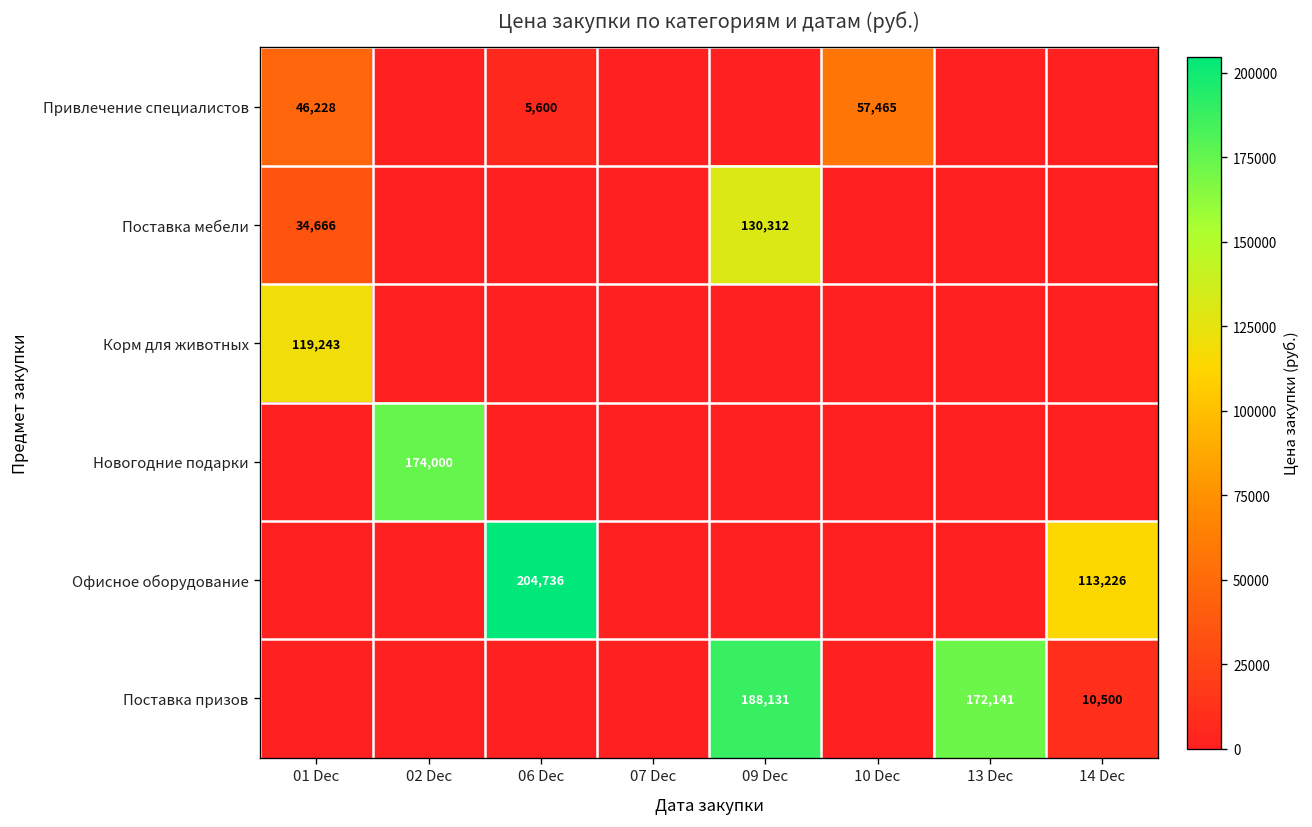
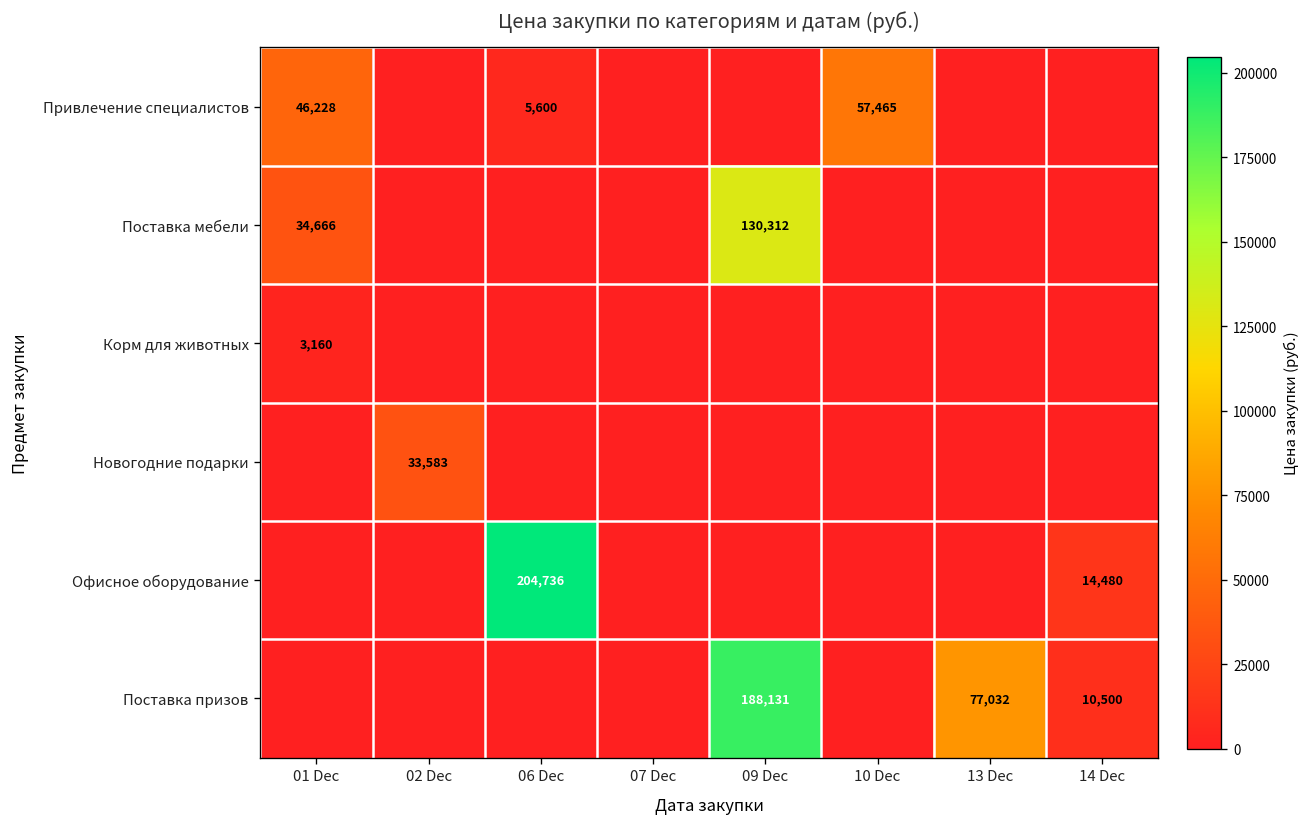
Корм для животных, 01 Dec: 119,243 -> 3,160
Новогодние подарки, 02 Dec: 174,000 -> 33,583
Офисное оборудование, 14 Dec: 113,226 -> 14,480
Поставка призов, 13 Dec: 172,141 -> 77,032
